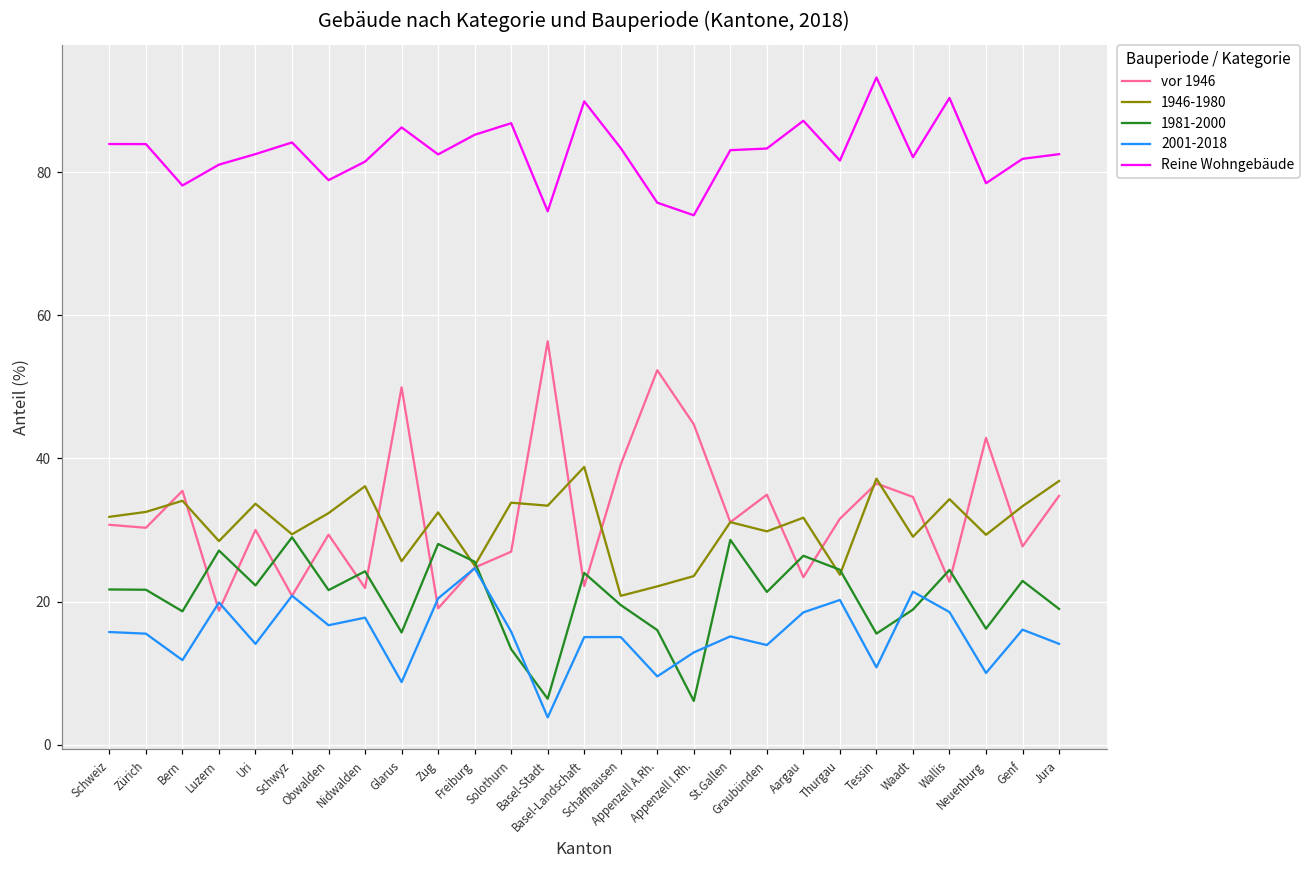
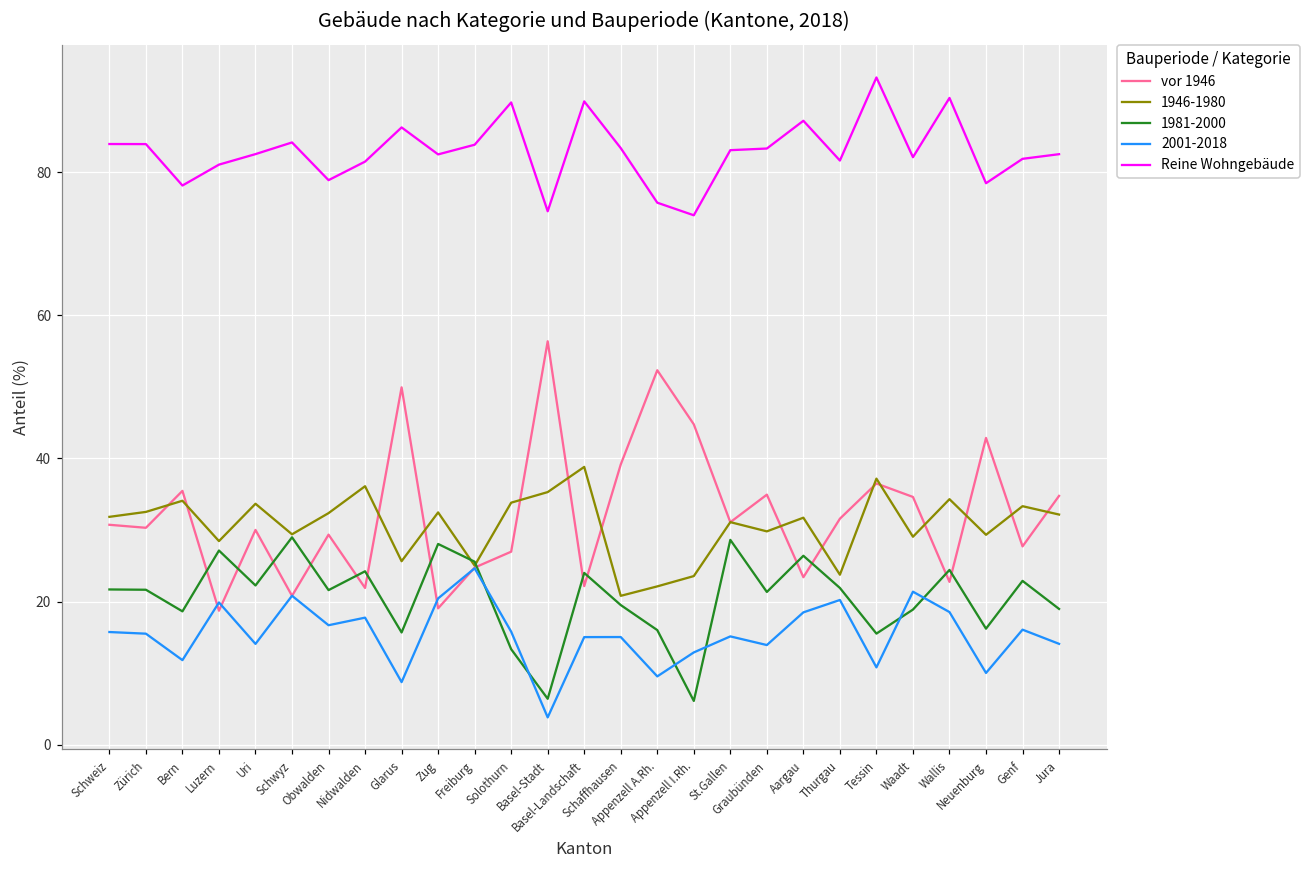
Reine Wohngebäude, Freiburg: 85 -> 84
Reine Wohngebäude, Solothurn: 87 -> 90
1946-1980, Basel-Stadt: 33 -> 35
1981-2000, Thurgau: 24 -> 22
1946-1980, Jura: 37 -> 32
